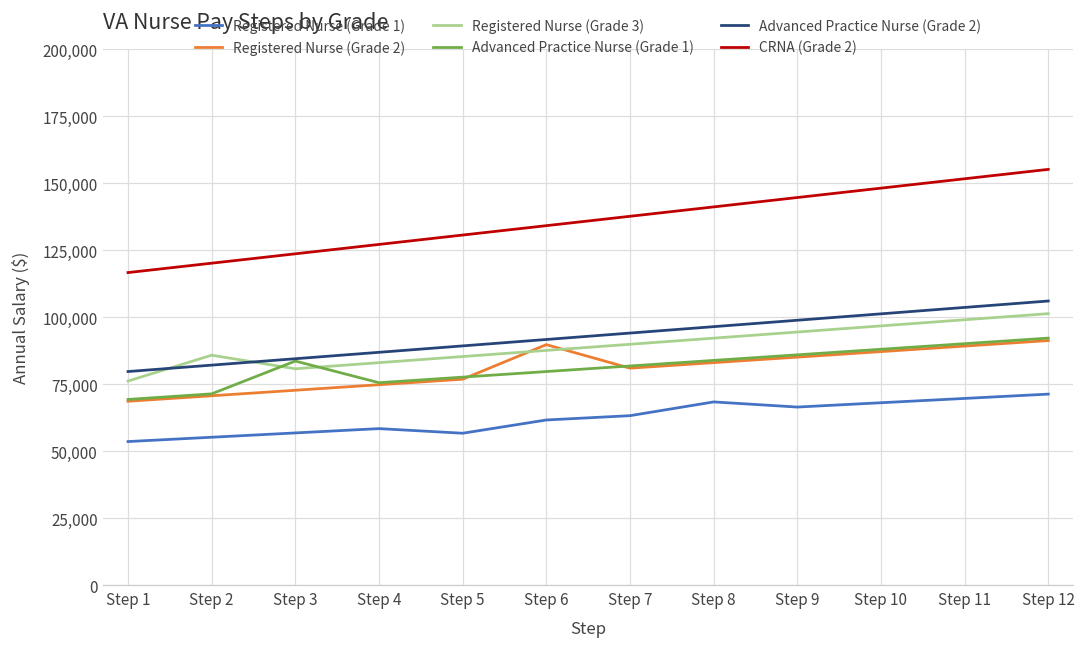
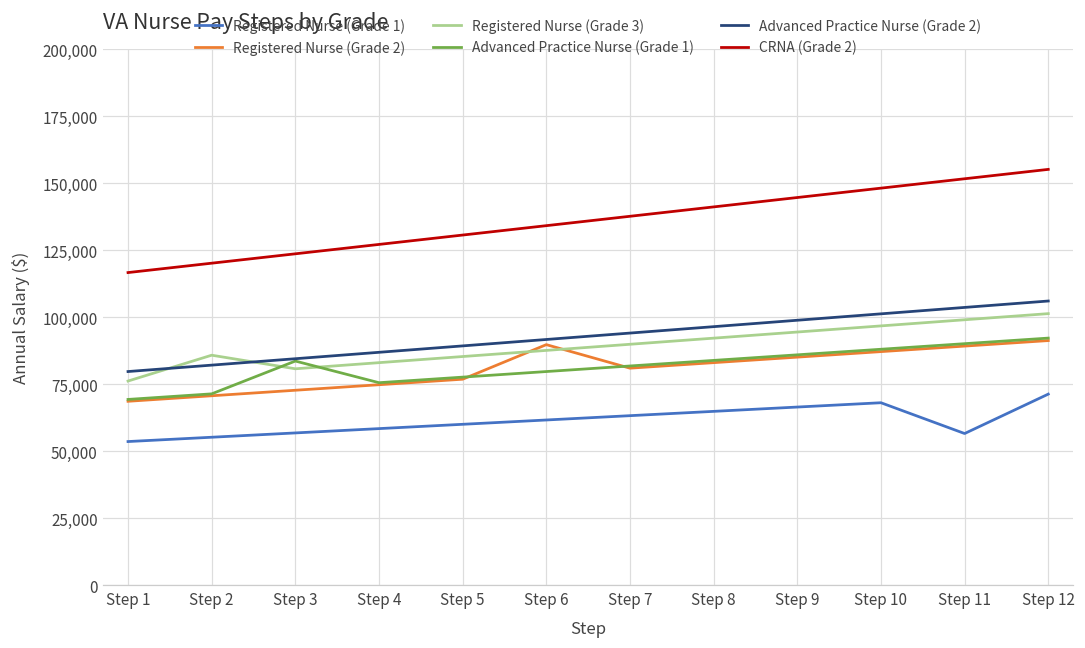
Registered Nurse (Grade 1), Step 5: 57,000 -> 60,000
Registered Nurse (Grade 1), Step 8: 68,000 -> 65,000
Registered Nurse (Grade 1), Step 11: 70,000 -> 57,000
